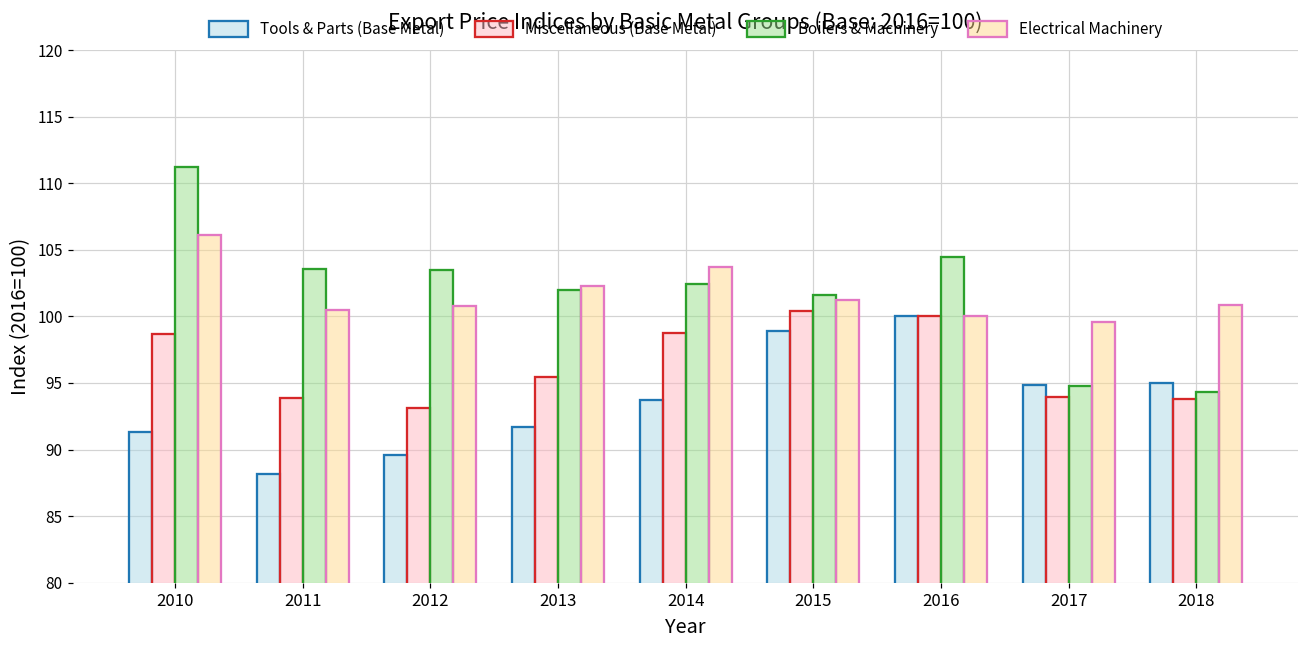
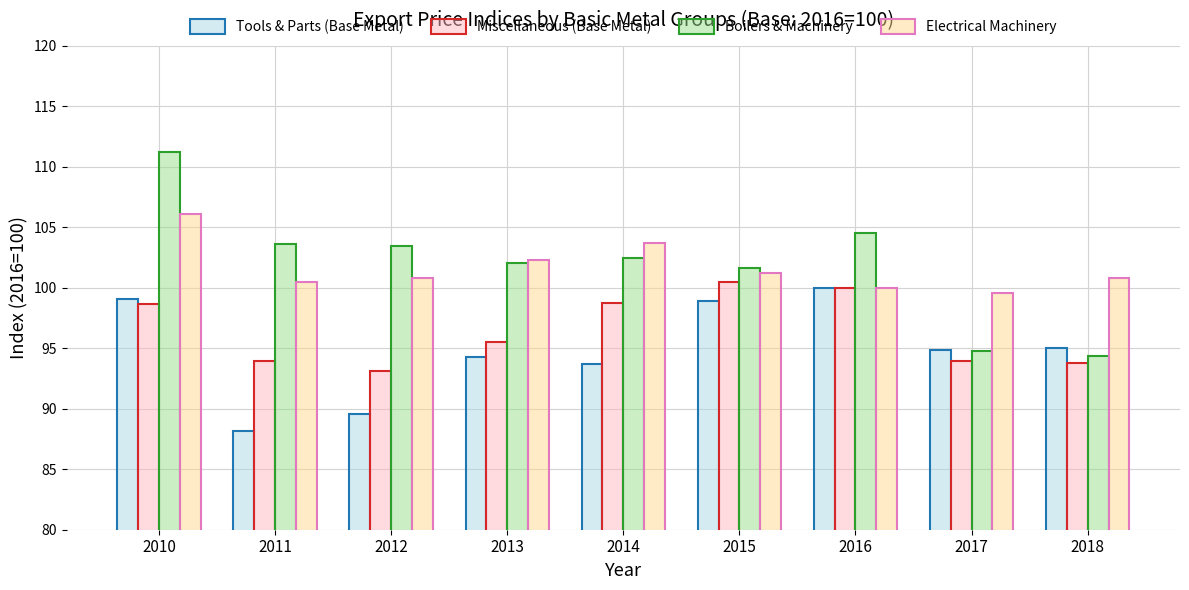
Tools & Parts (Base Metal), 2010: 91.3 -> 99.1
Tools & Parts (Base Metal), 2013: 91.7 -> 94.3
